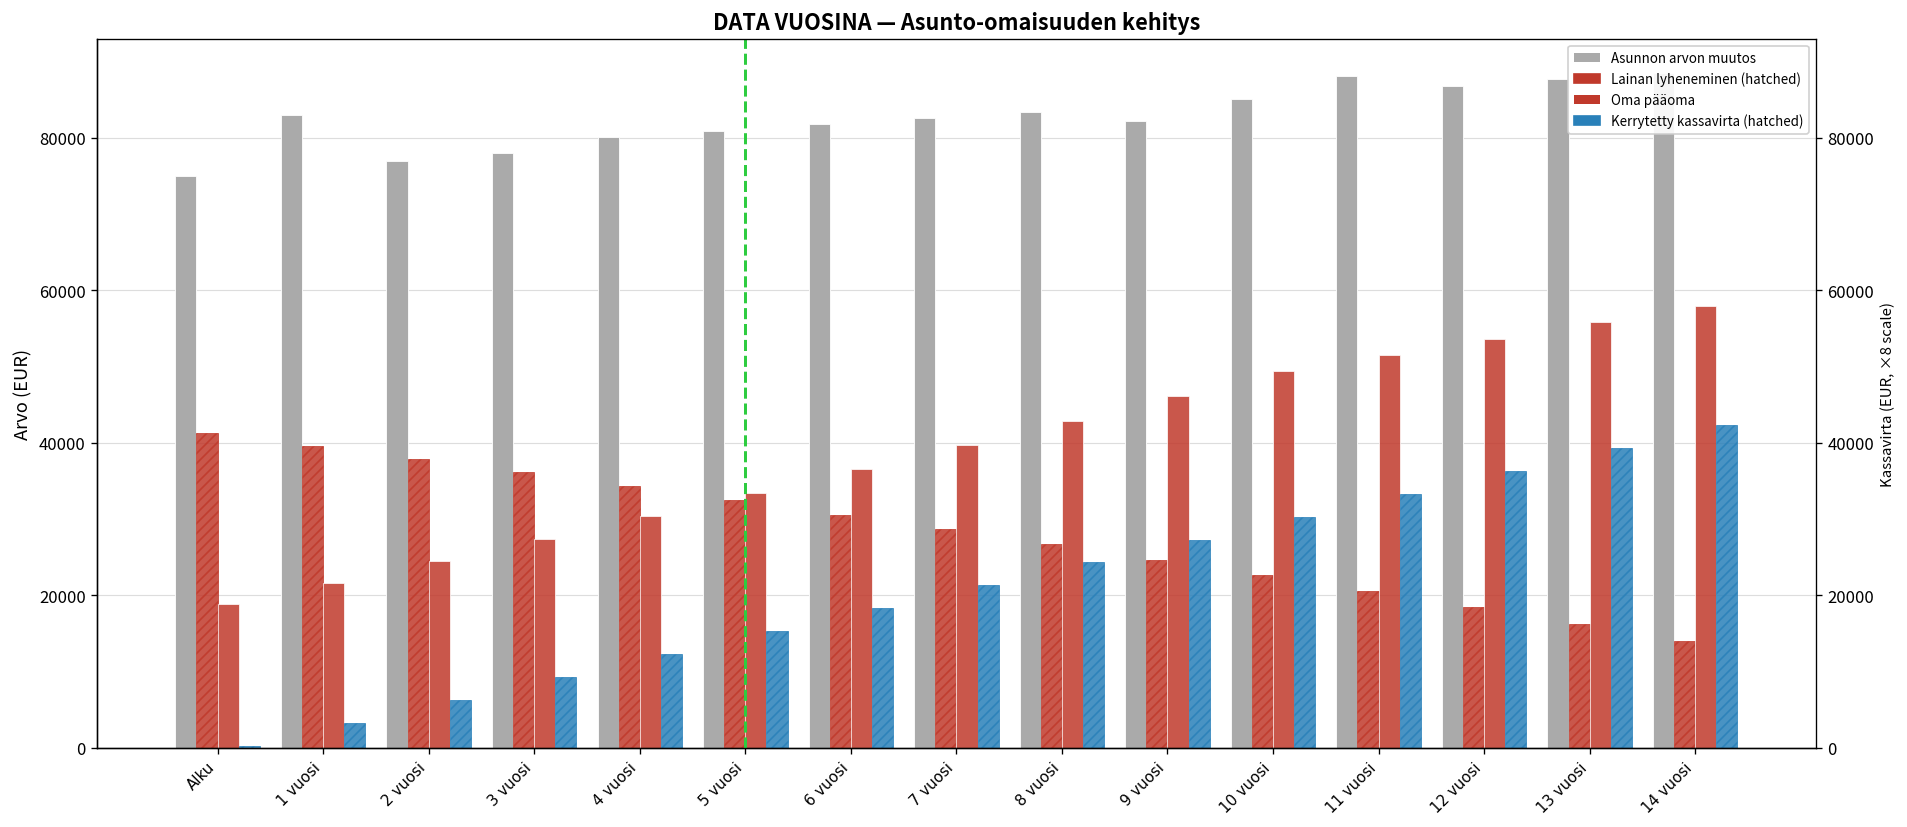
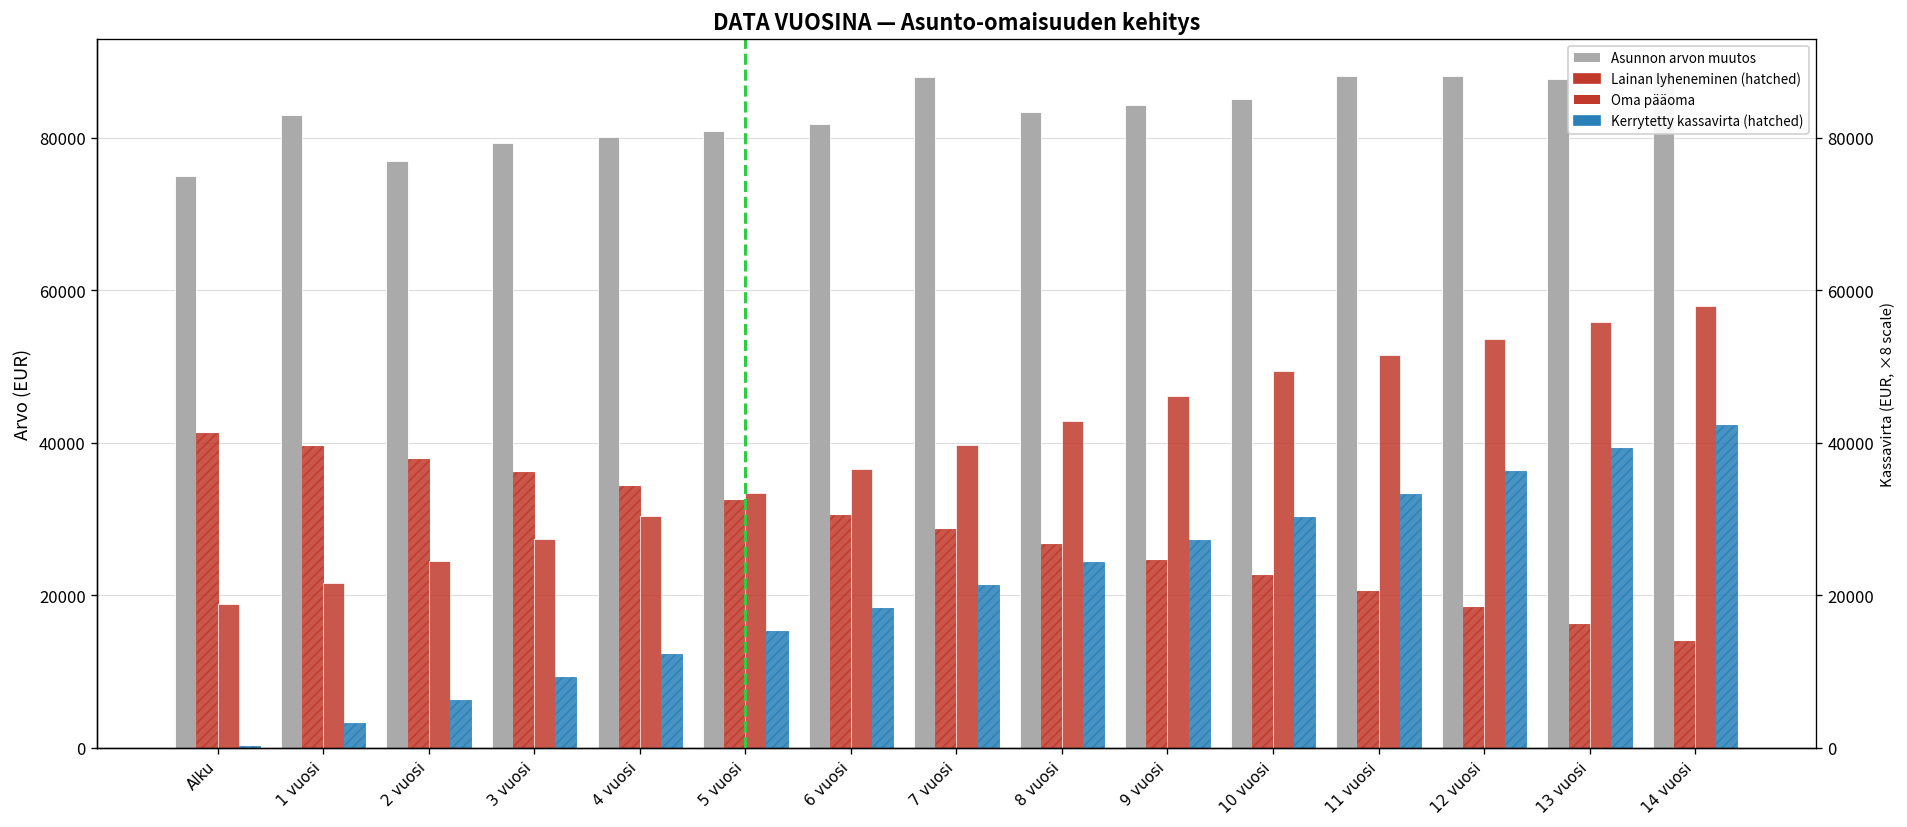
Asunnon arvon muutos, 3 vuosi: 78000 -> 79000
Asunnon arvon muutos, 7 vuosi: 83000 -> 88000
Asunnon arvon muutos, 9 vuosi: 82000 -> 84000
Asunnon arvon muutos, 12 vuosi: 87000 -> 88000
